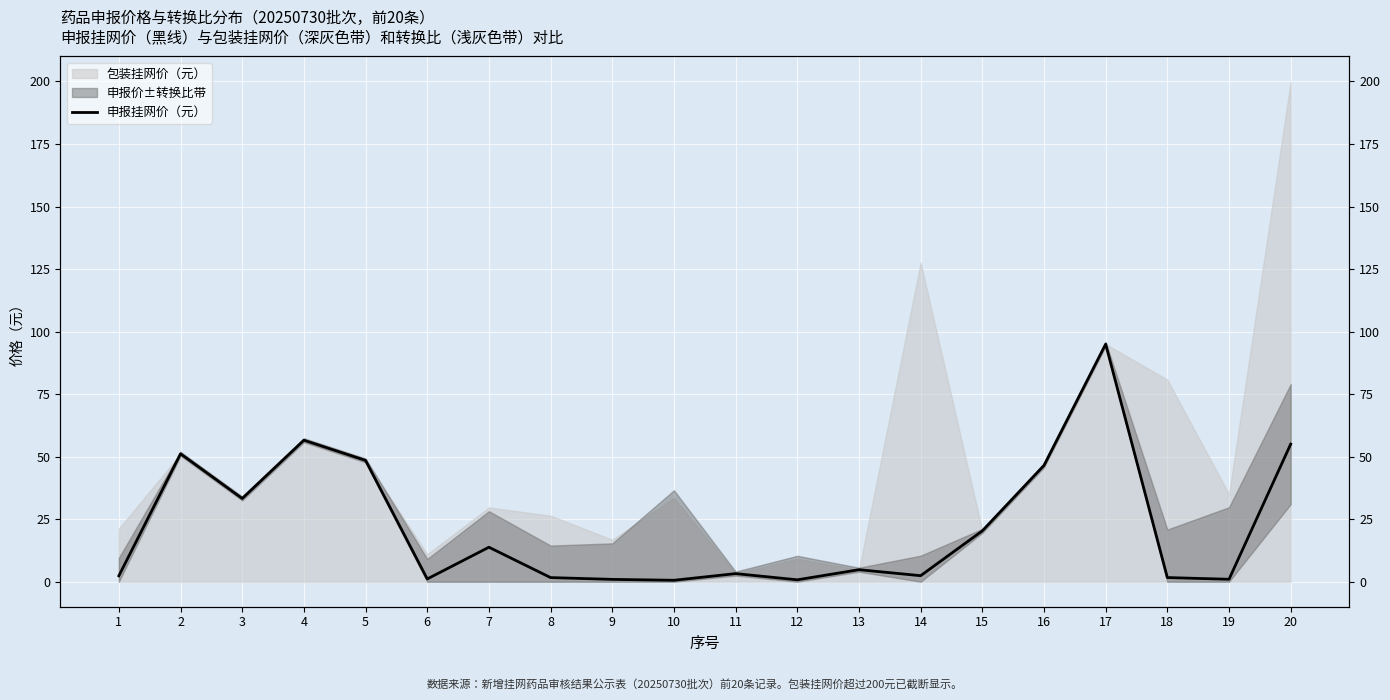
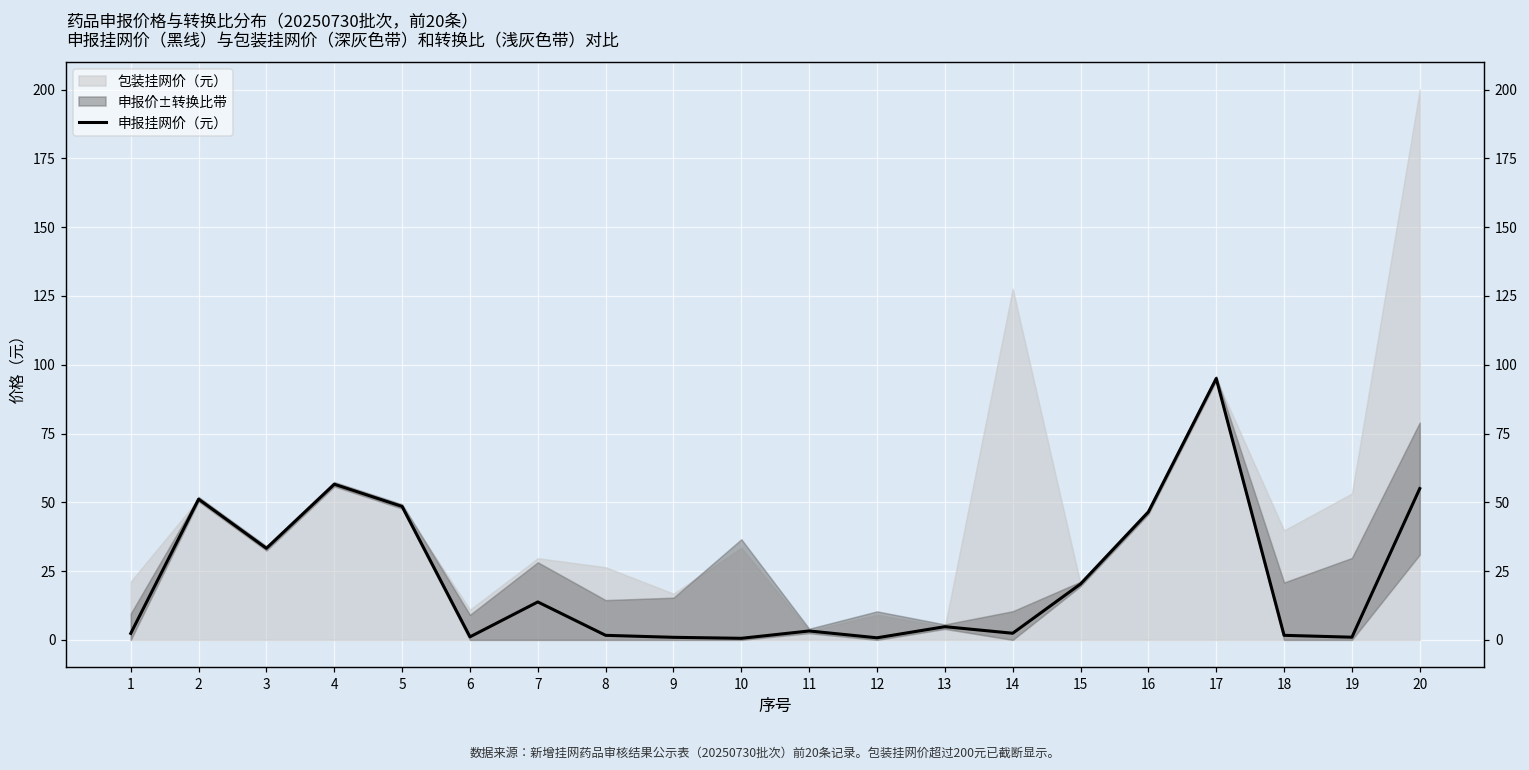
包装挂网价（元）, 18: 81 -> 40
包装挂网价（元）, 19: 35 -> 53
